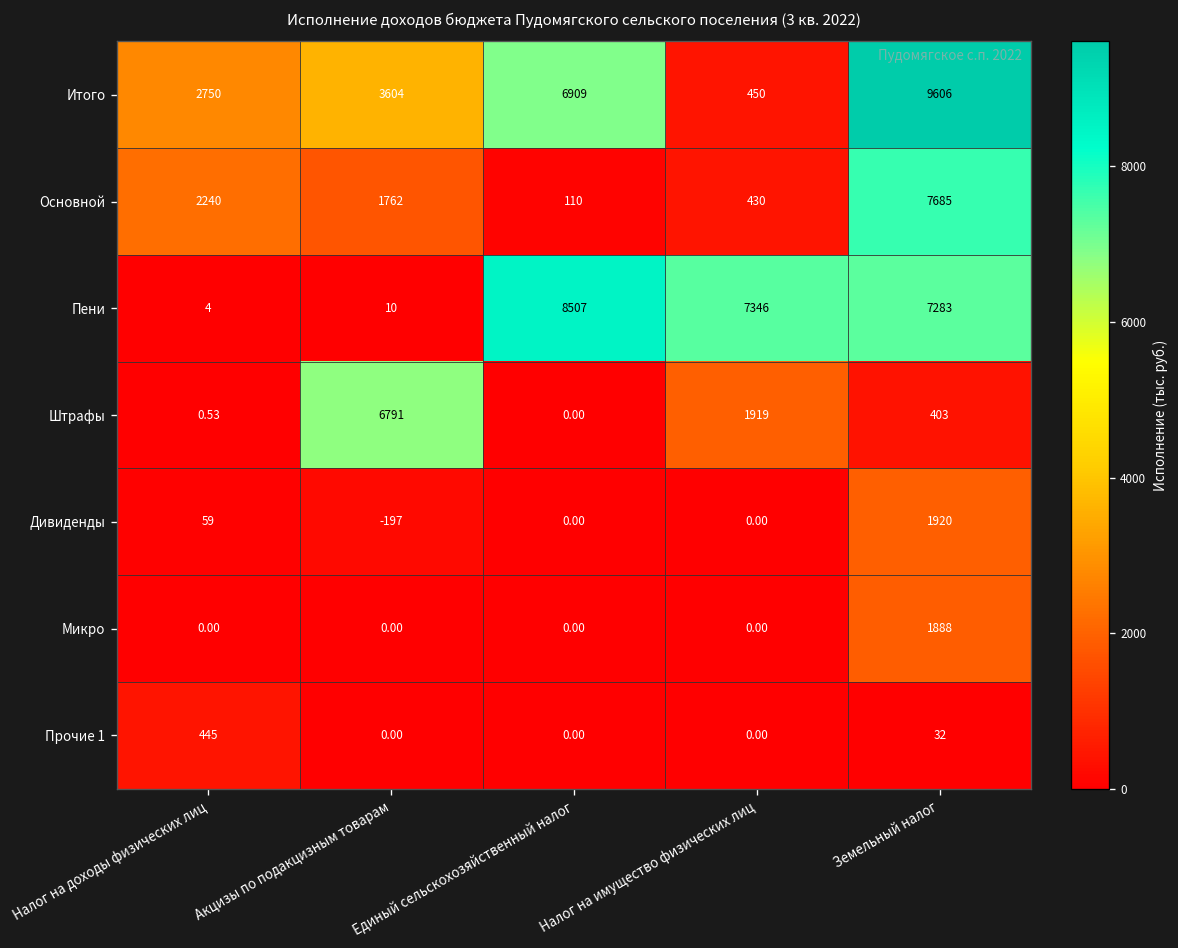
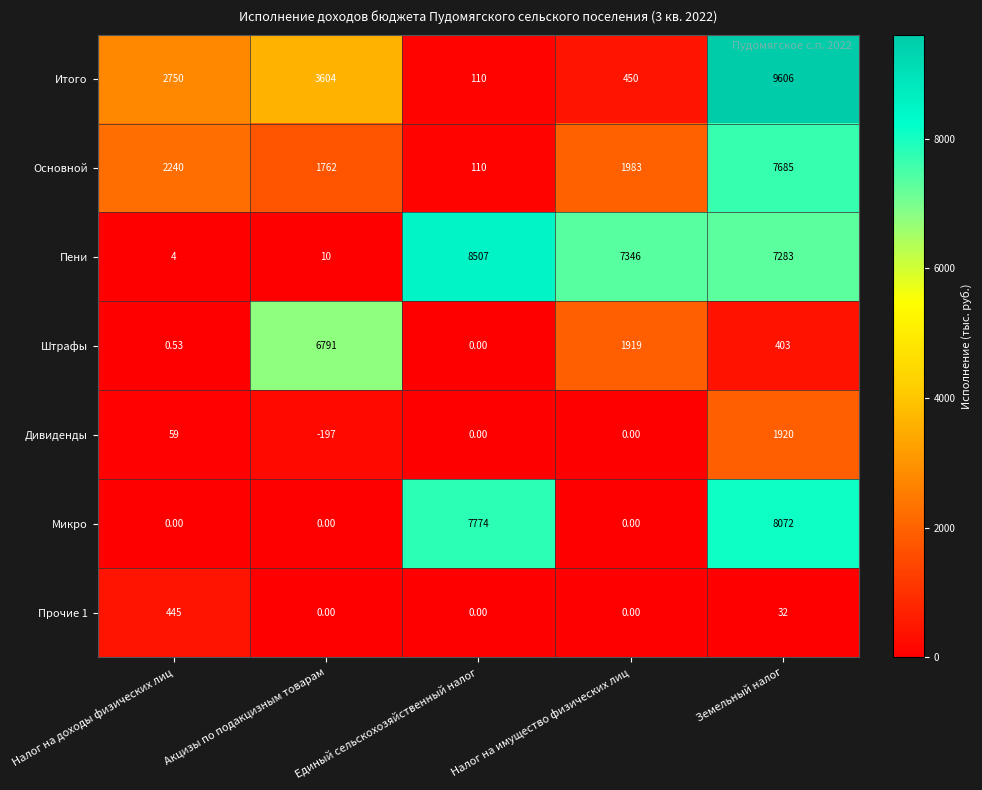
Итого, Единый сельскохозяйственный налог: 6909 -> 110
Основной, Налог на имущество физических лиц: 430 -> 1983
Микро, Единый сельскохозяйственный налог: 0.00 -> 7774
Микро, Земельный налог: 1888 -> 8072
